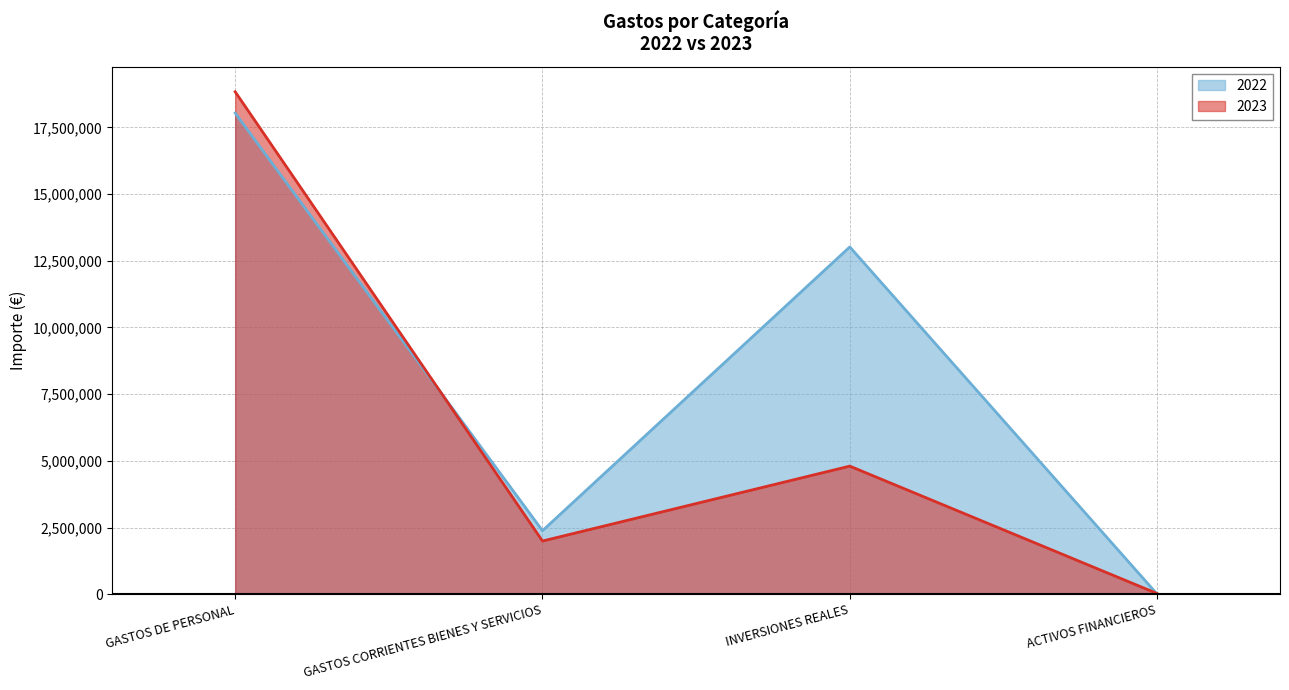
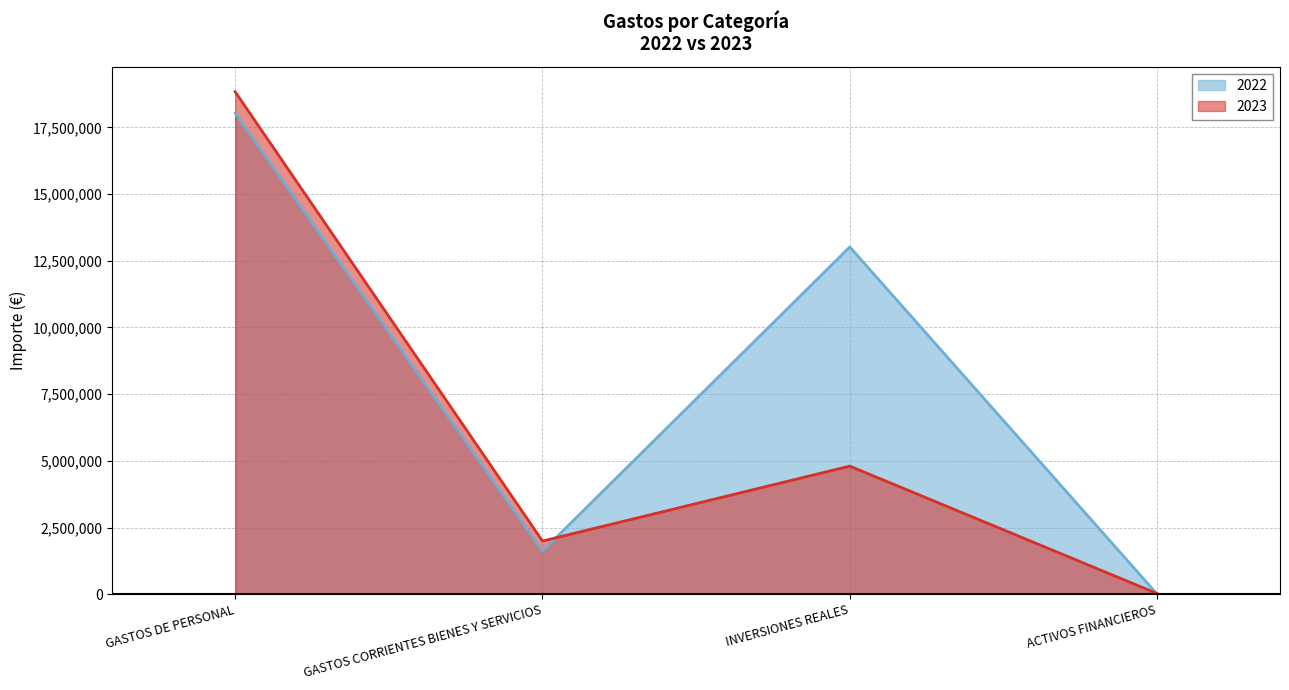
2022, GASTOS CORRIENTES BIENES Y SERVICIOS: 2,400,000 -> 1,600,000
